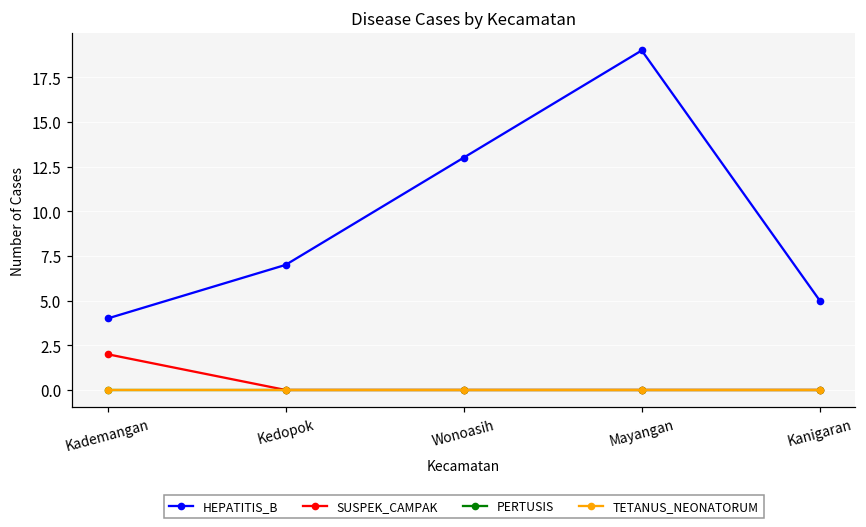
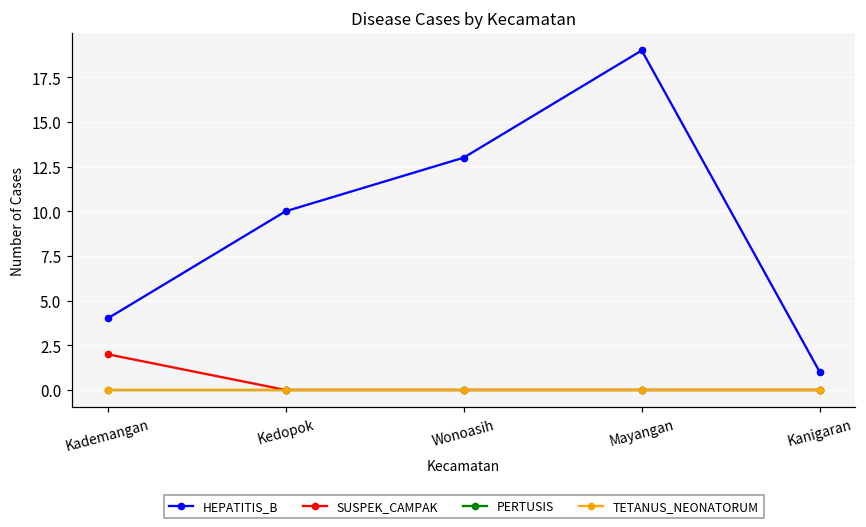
HEPATITIS_B, Kedopok: 7 -> 10
HEPATITIS_B, Kanigaran: 5 -> 1
